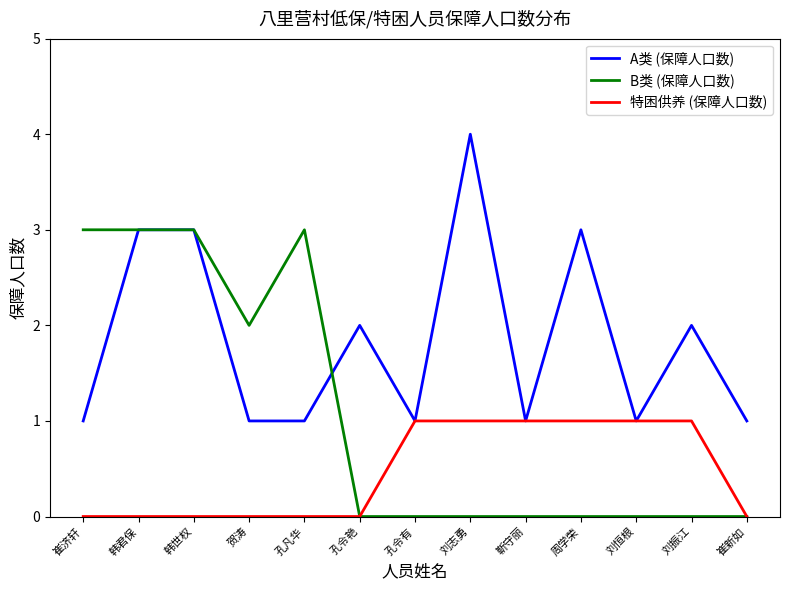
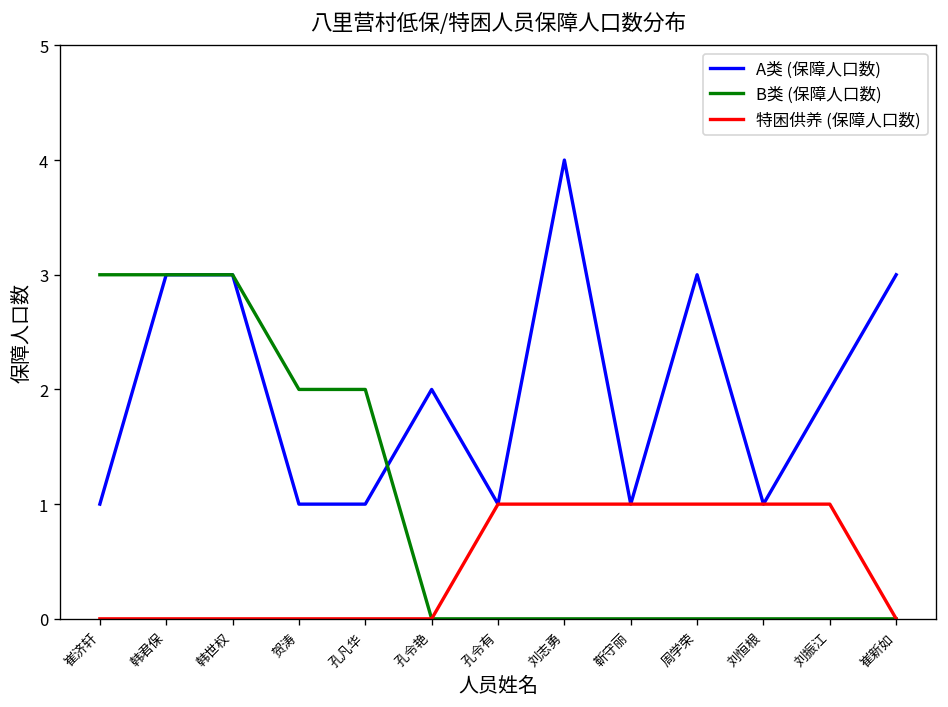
B类 (保障人口数), 孔凡华: 3 -> 2
A类 (保障人口数), 崔新如: 1 -> 3
